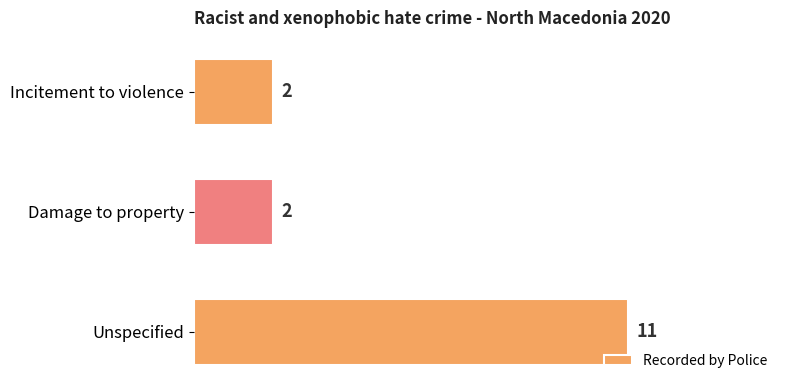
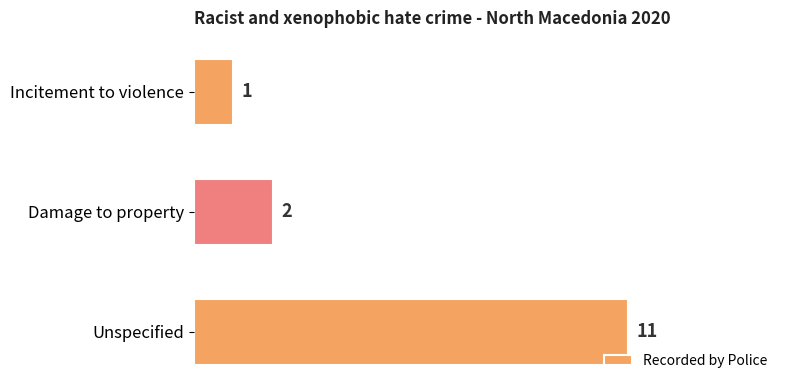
Incitement to violence: 2 -> 1
